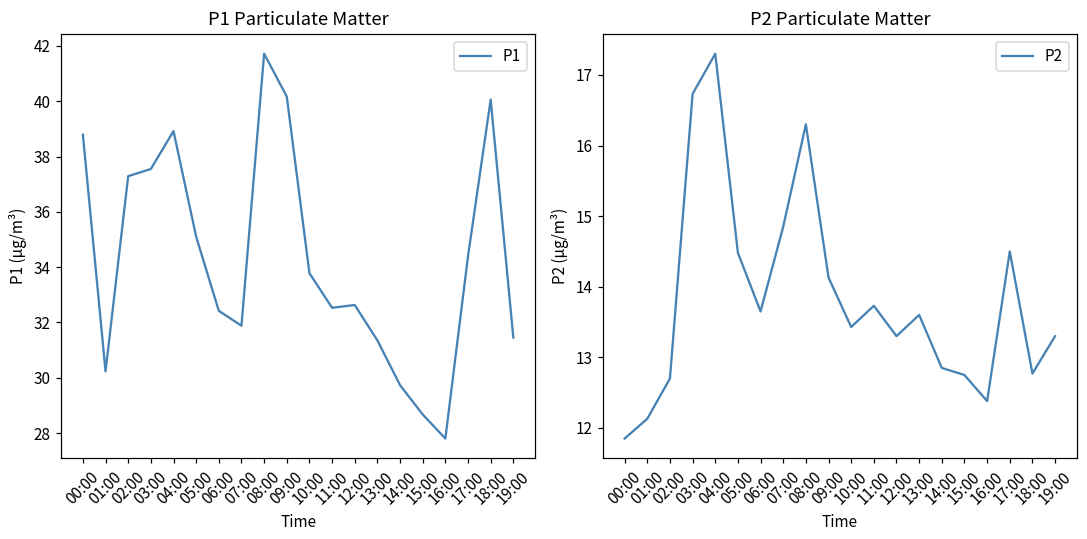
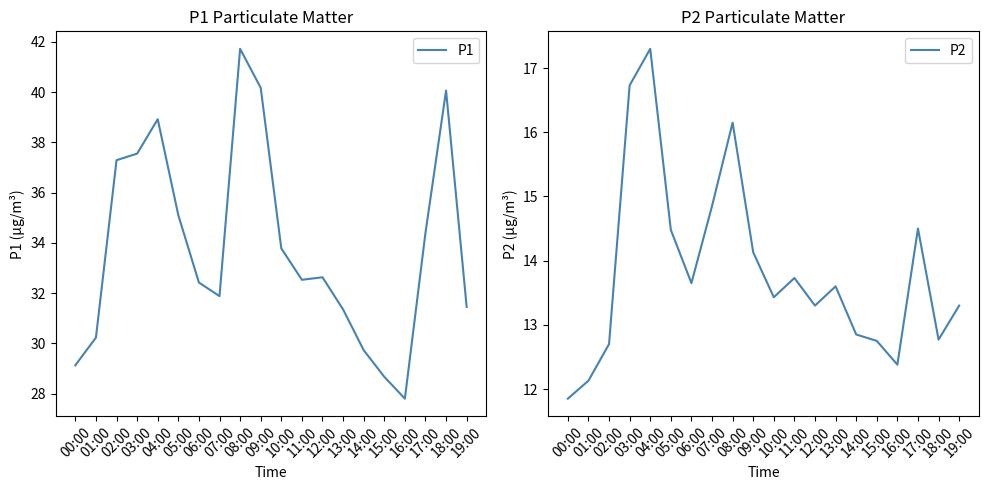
P1 Particulate Matter, 00:00: 38.8 -> 29.1
P2 Particulate Matter, 08:00: 16.3 -> 16.2
